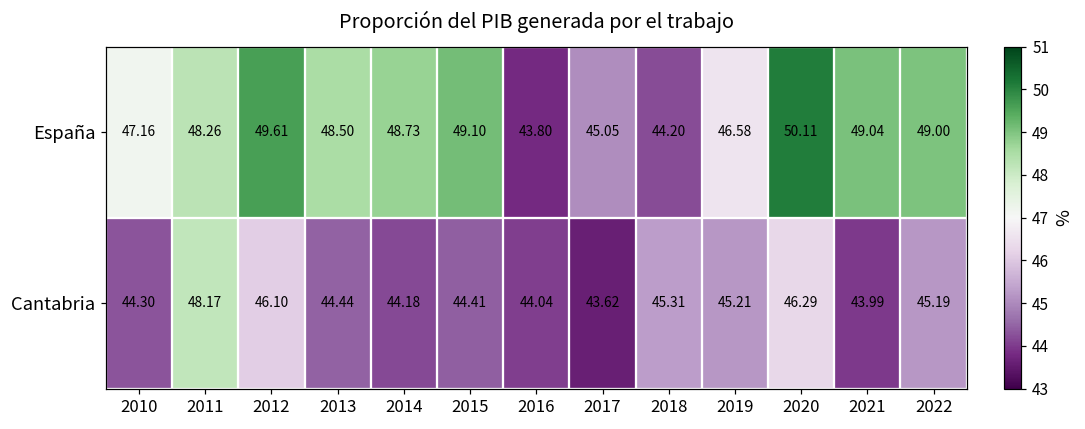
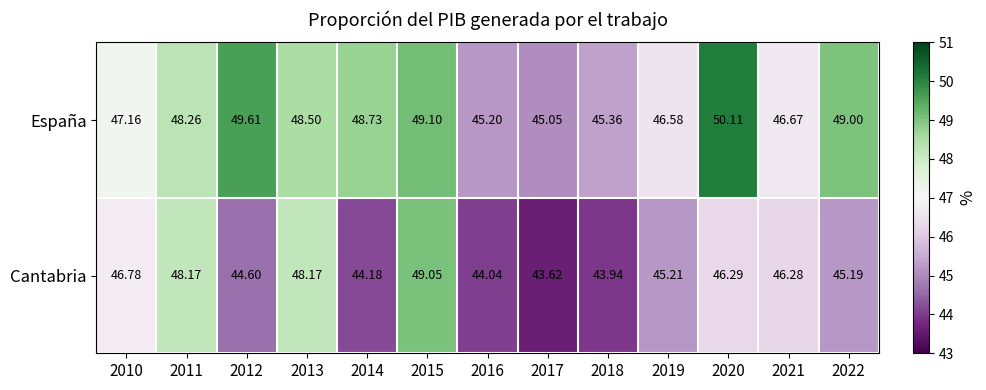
España, 2016: 43.80 -> 45.20
España, 2018: 44.20 -> 45.36
España, 2021: 49.04 -> 46.67
Cantabria, 2010: 44.30 -> 46.78
Cantabria, 2012: 46.10 -> 44.60
Cantabria, 2013: 44.44 -> 48.17
Cantabria, 2015: 44.41 -> 49.05
Cantabria, 2018: 45.31 -> 43.94
Cantabria, 2021: 43.99 -> 46.28
